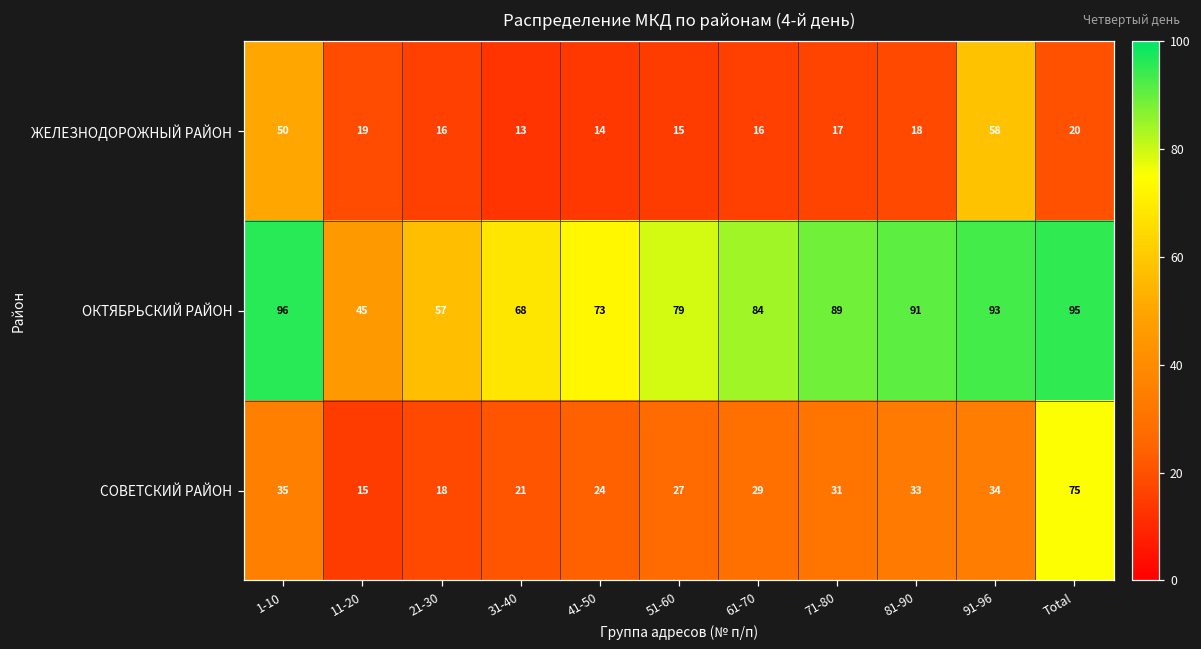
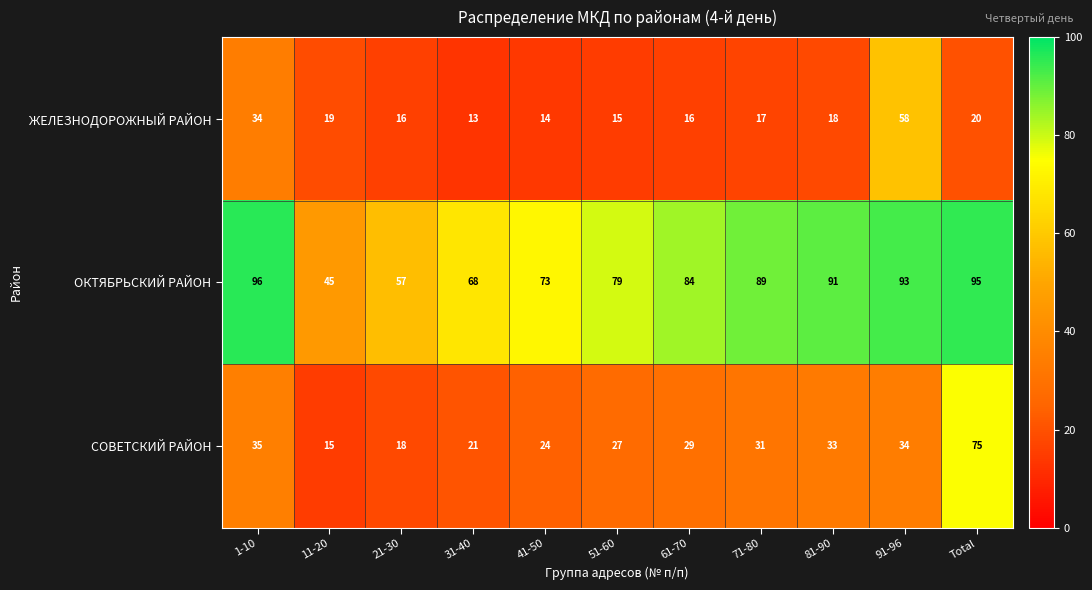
ЖЕЛЕЗНОДОРОЖНЫЙ РАЙОН, 1-10: 50 -> 34
